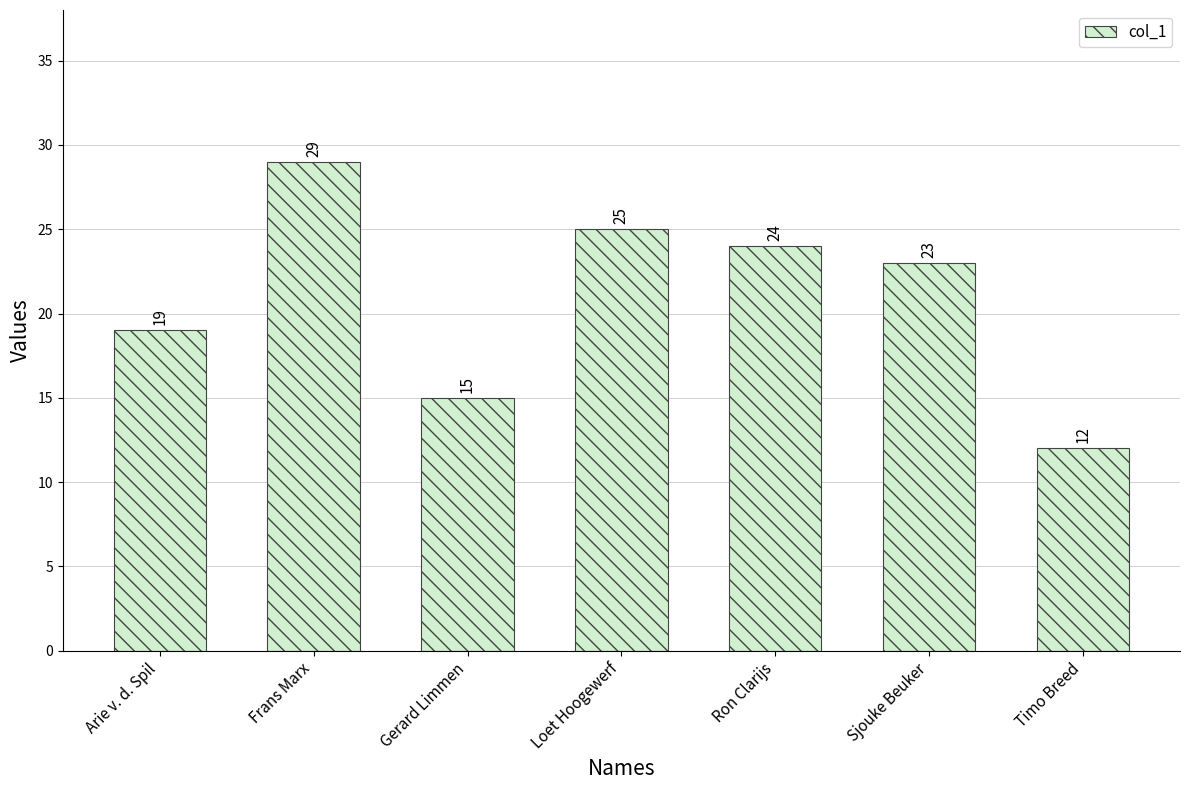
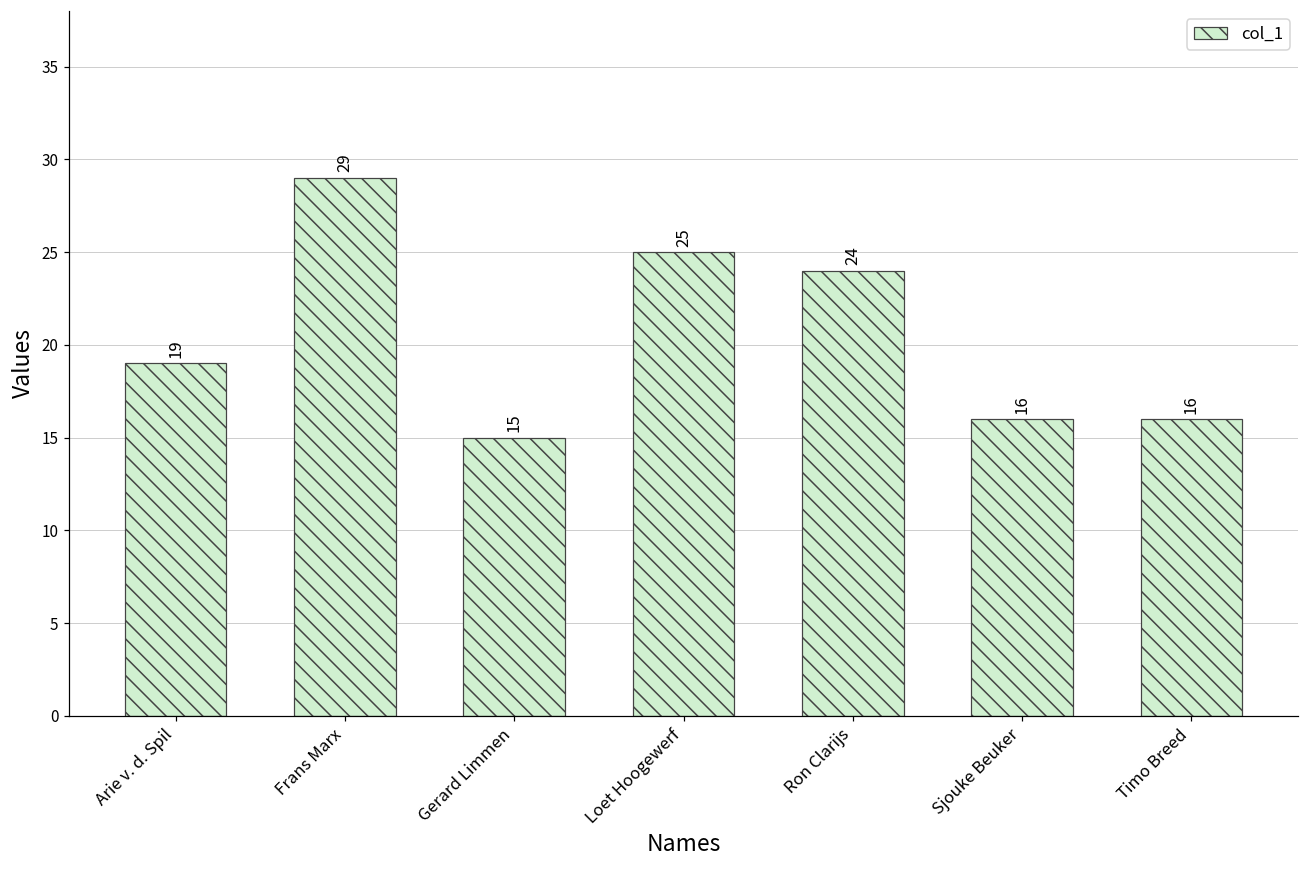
Sjouke Beuker: 23 -> 16
Timo Breed: 12 -> 16
